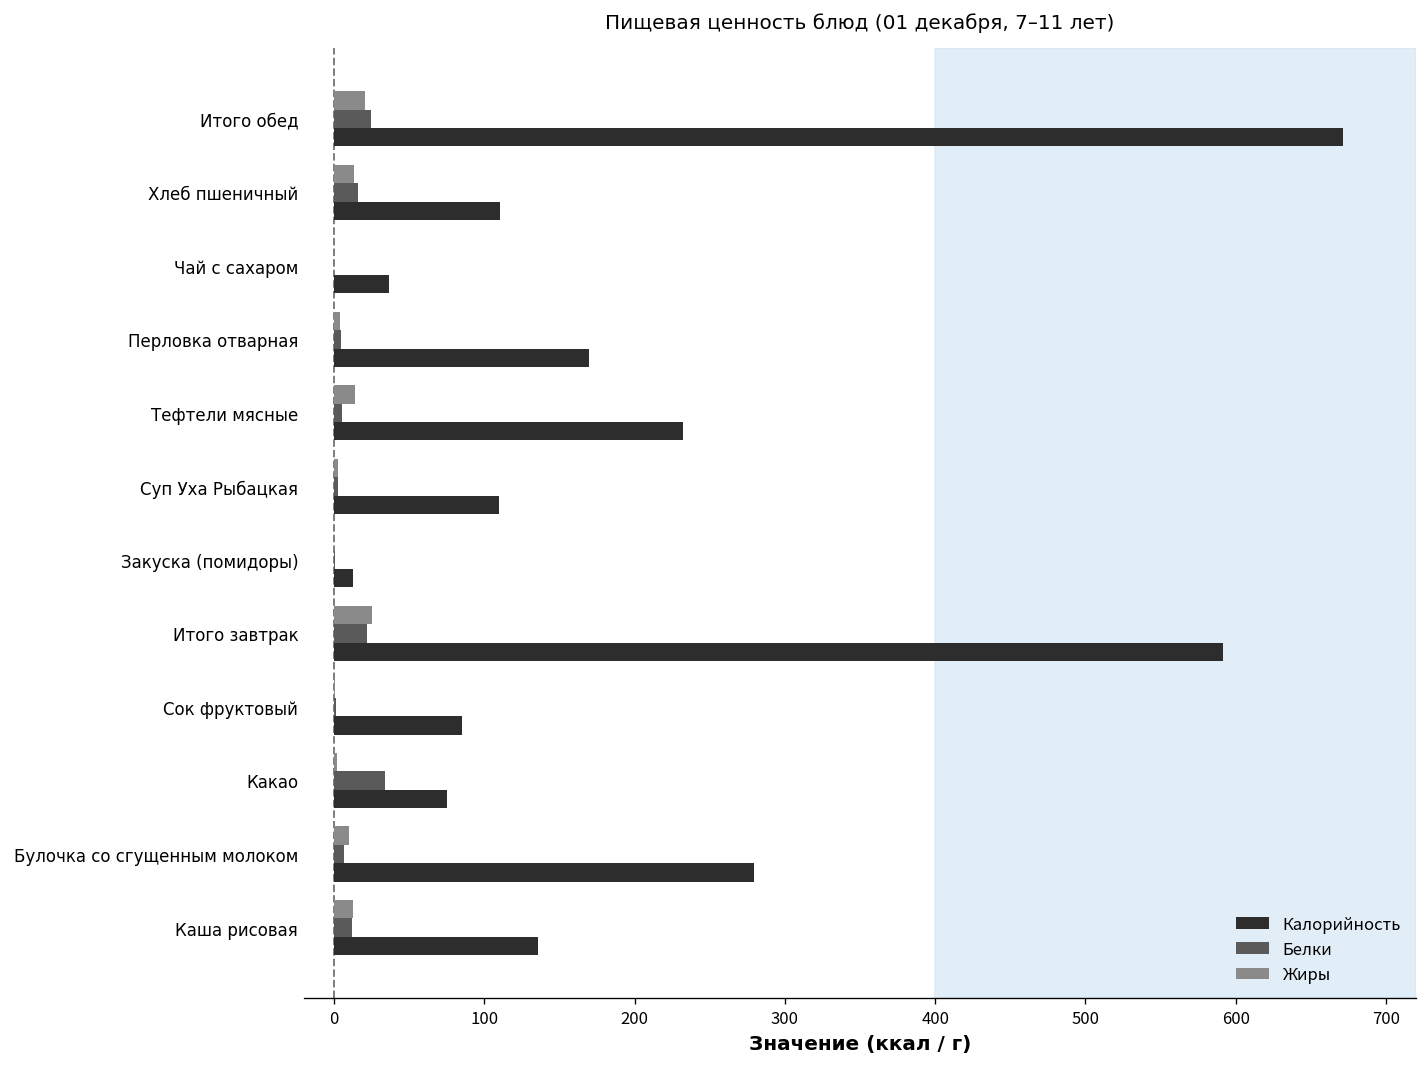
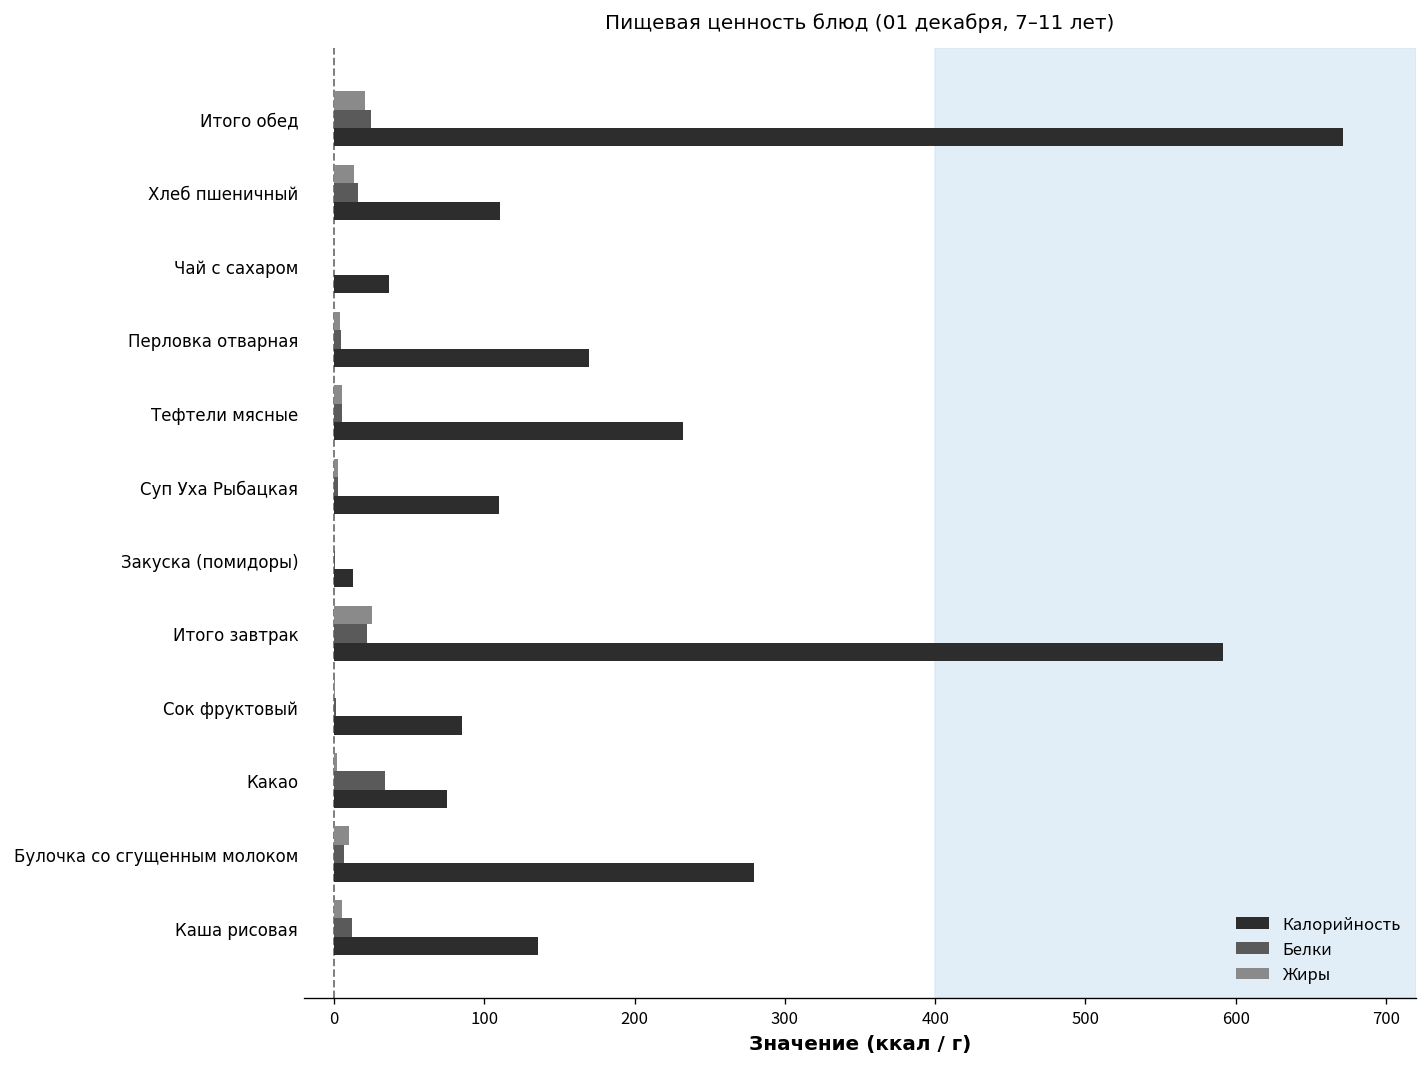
Жиры, Тефтели мясные: 14 -> 5
Жиры, Каша рисовая: 13 -> 5
